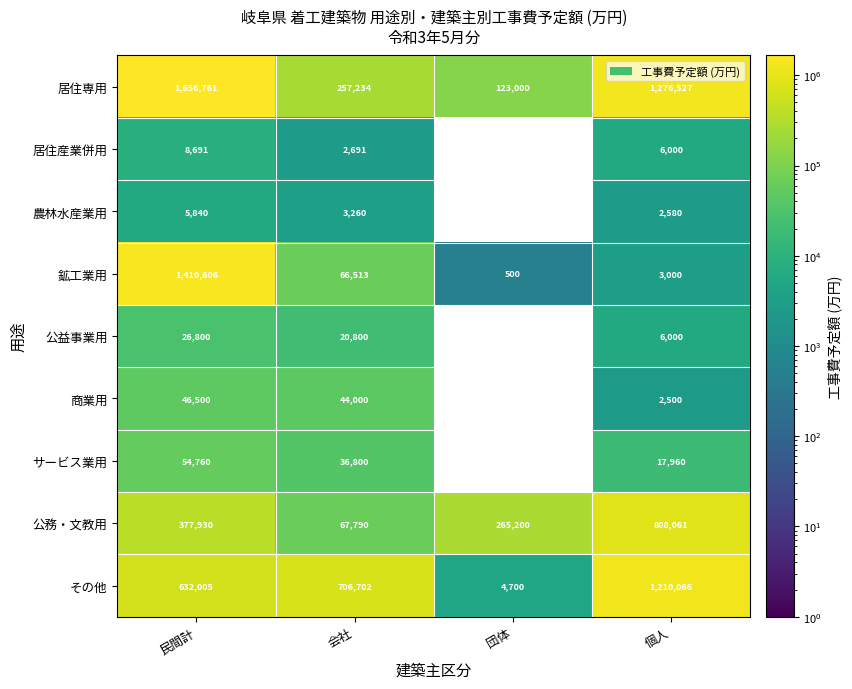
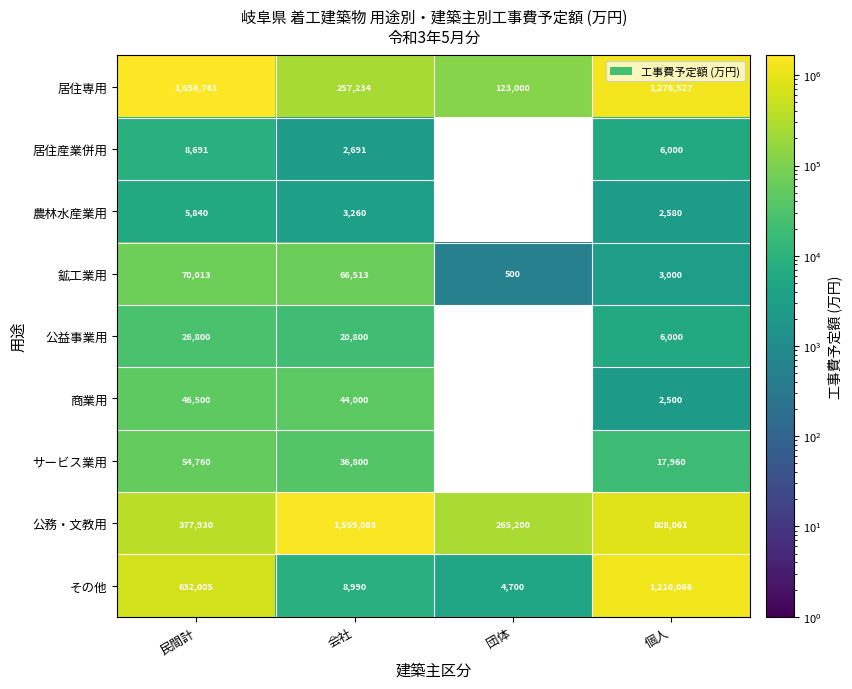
鉱工業用, 民間計: 1,410,606 -> 70,013
公務・文教用, 会社: 67,790 -> 1,559,083
その他, 会社: 706,702 -> 8,990
